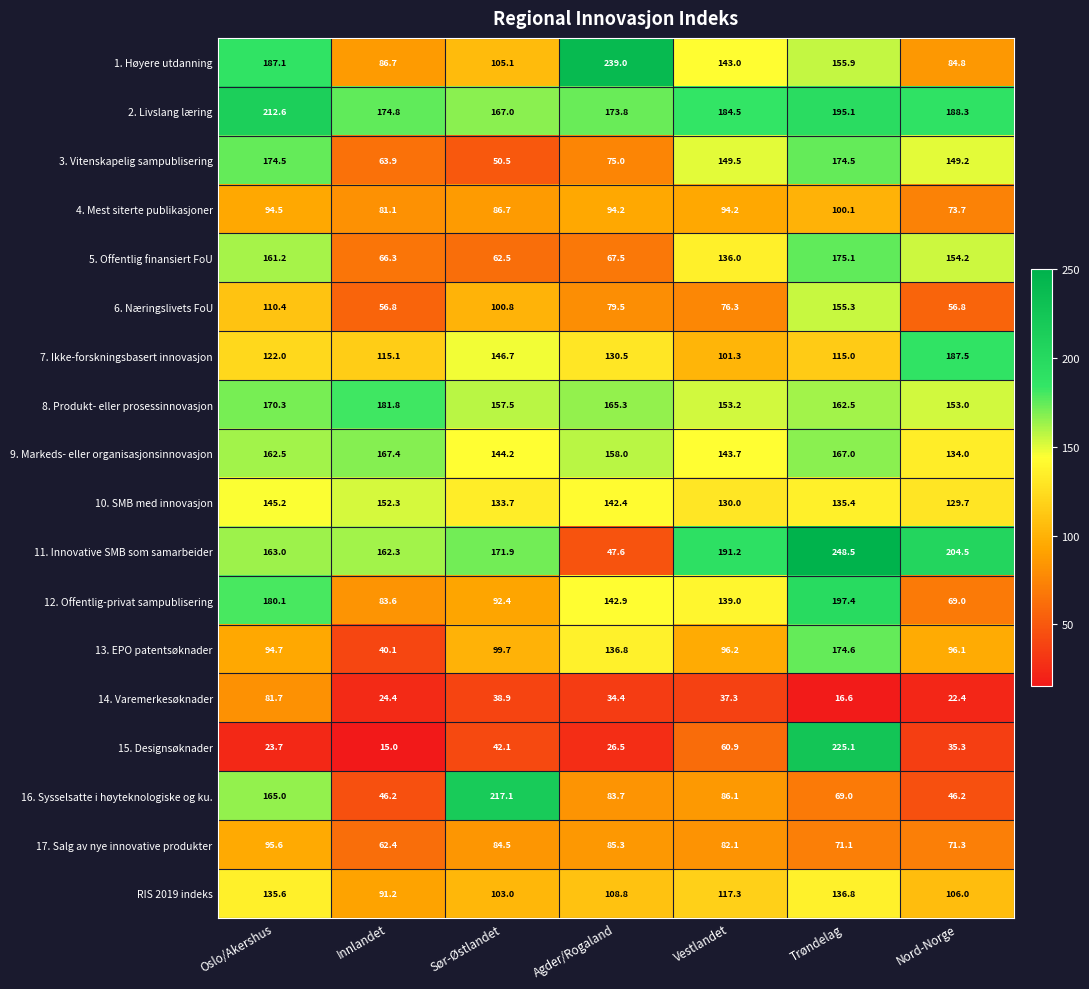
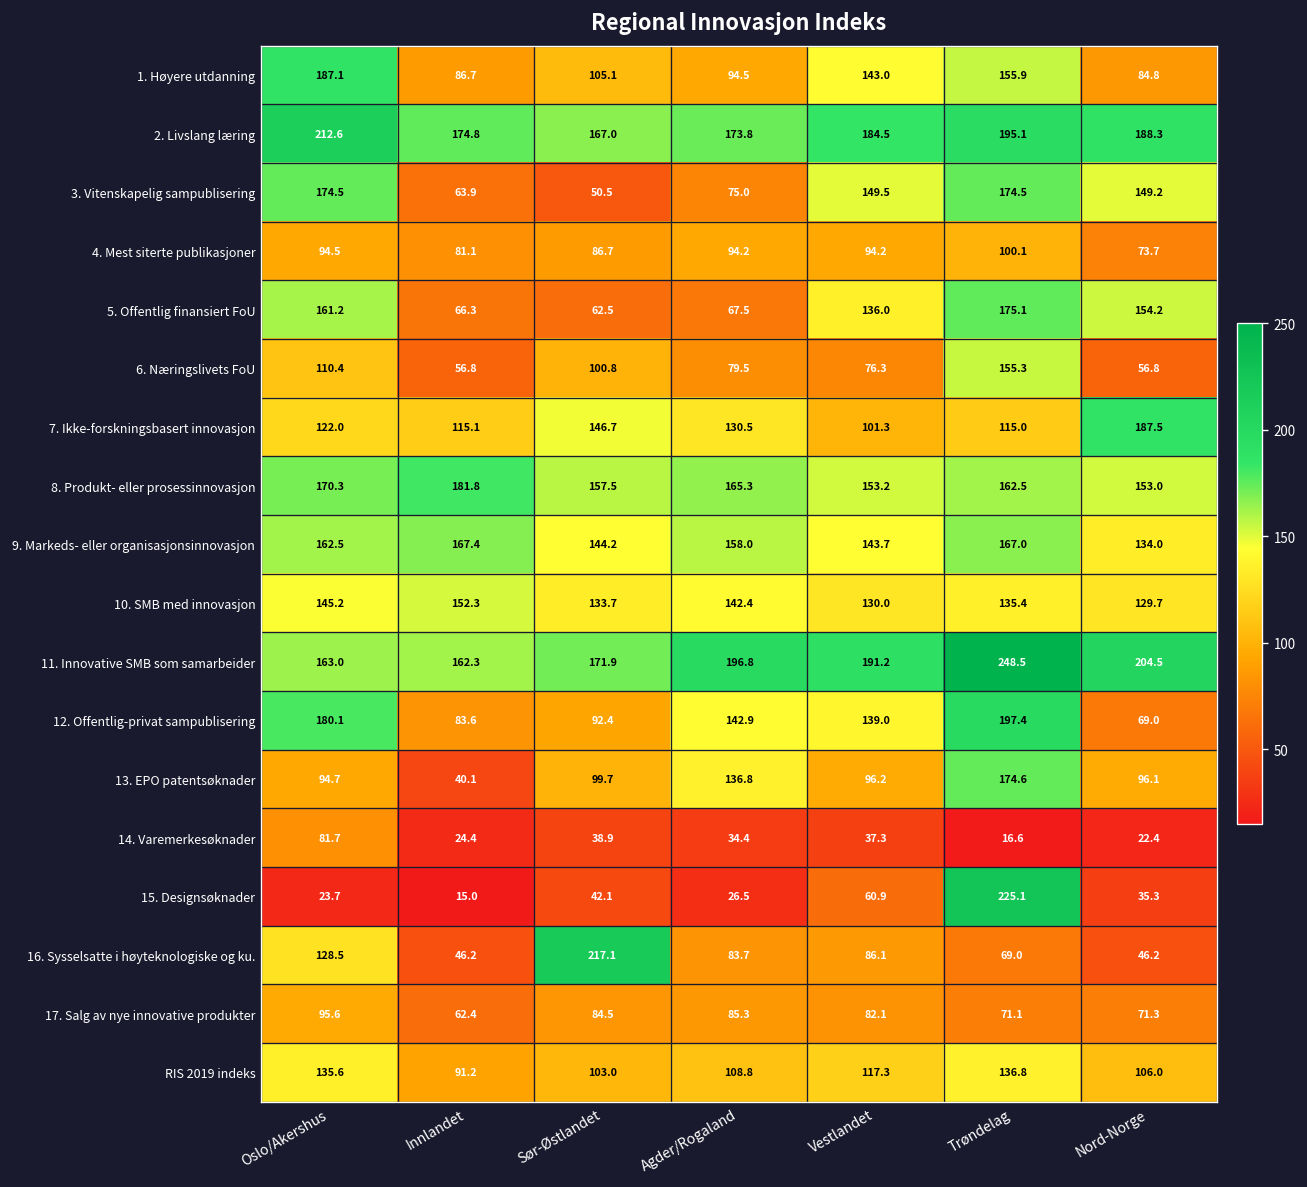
1. Høyere utdanning, Agder/Rogaland: 239.0 -> 94.5
11. Innovative SMB som samarbeider, Agder/Rogaland: 47.6 -> 196.8
16. Sysselsatte i høyteknologiske og ku., Oslo/Akershus: 165.0 -> 128.5
